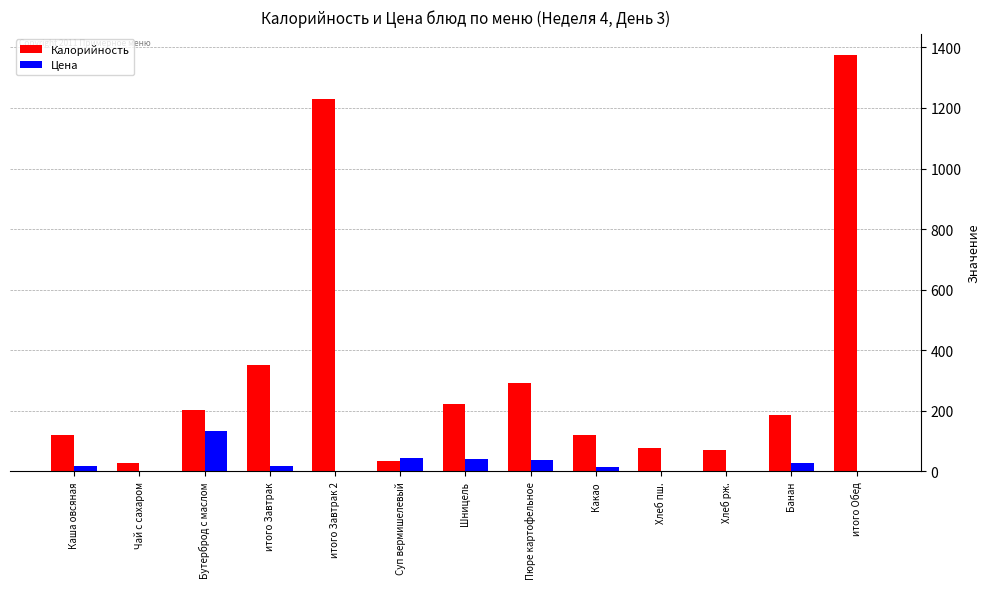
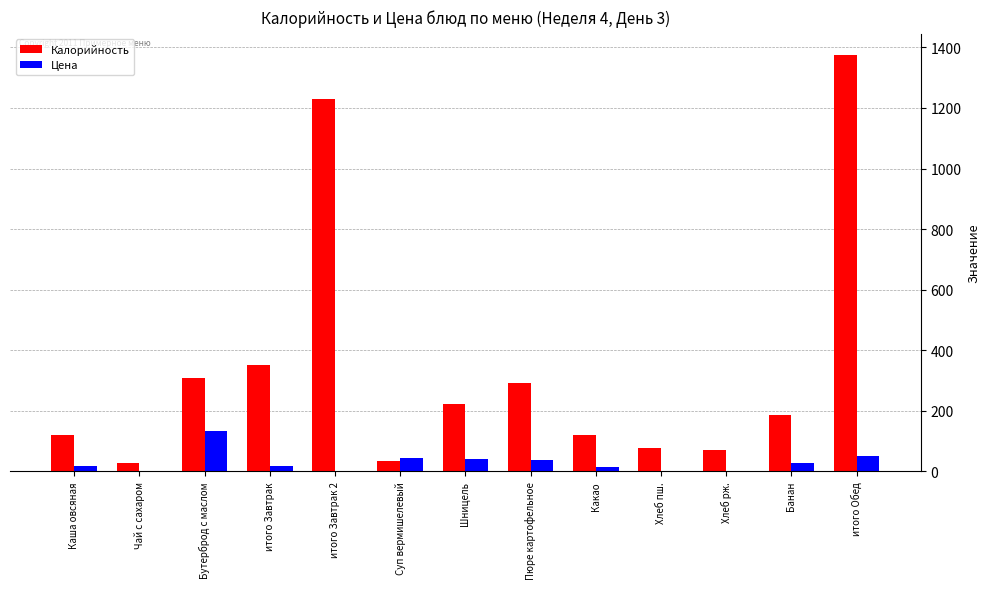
Калорийность, Бутерброд с маслом: 200 -> 310
Цена, итого Обед: 0 -> 50
